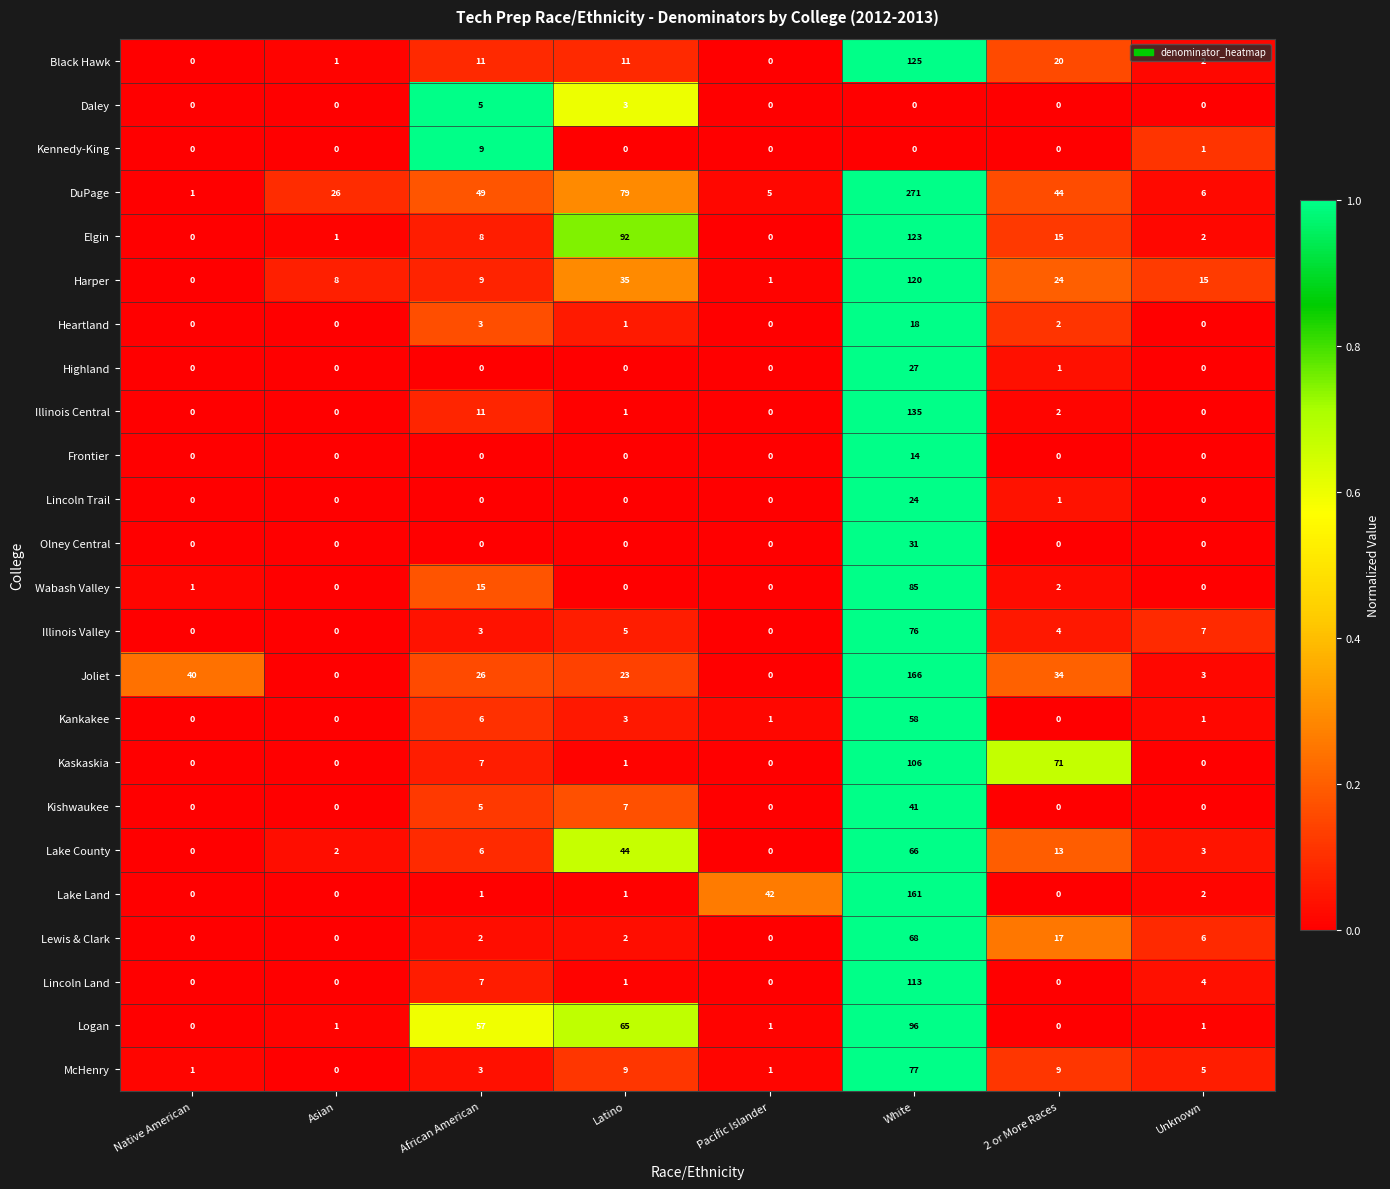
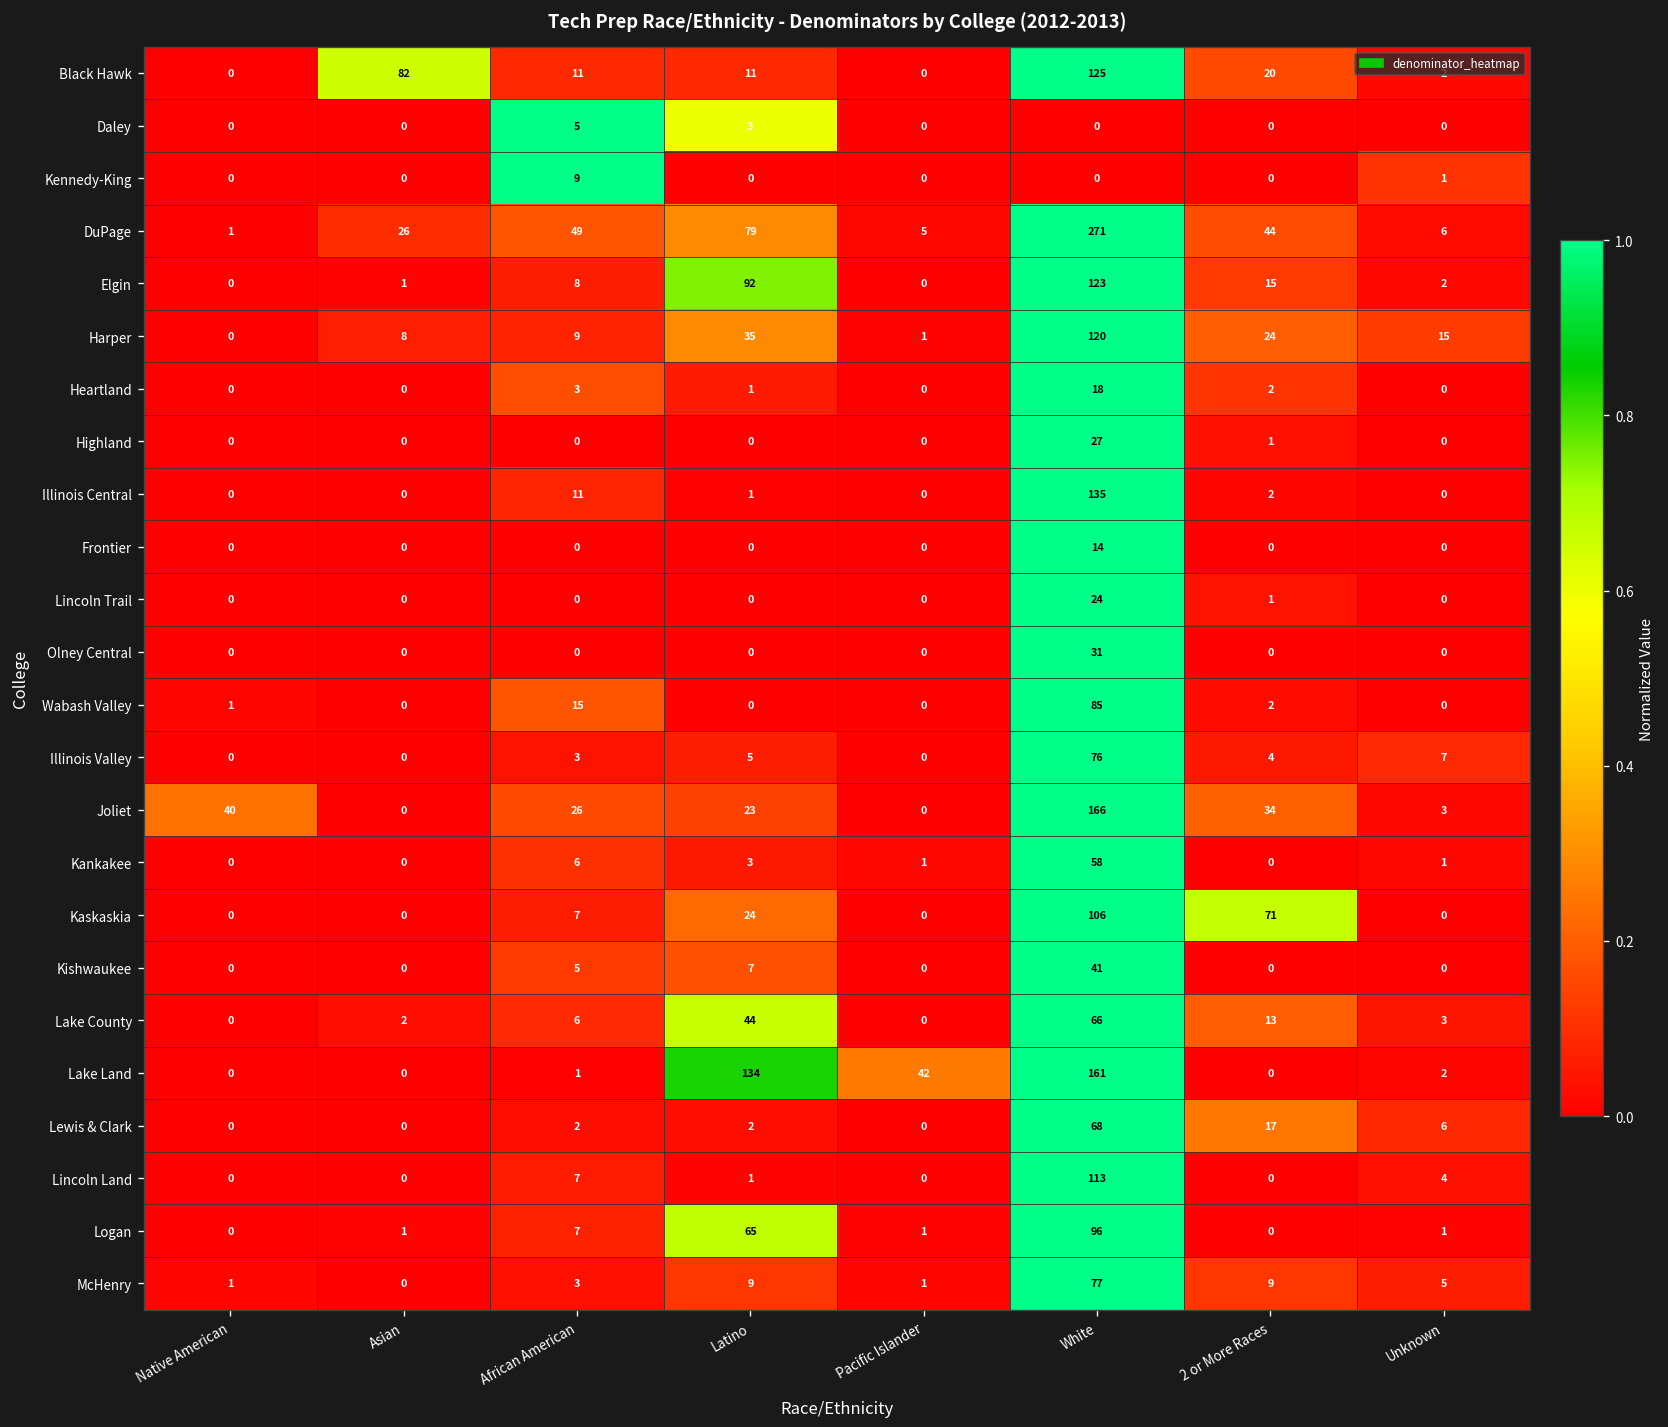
Black Hawk, Asian: 1 -> 82
Kaskaskia, Latino: 1 -> 24
Lake Land, Latino: 1 -> 134
Logan, African American: 57 -> 7
